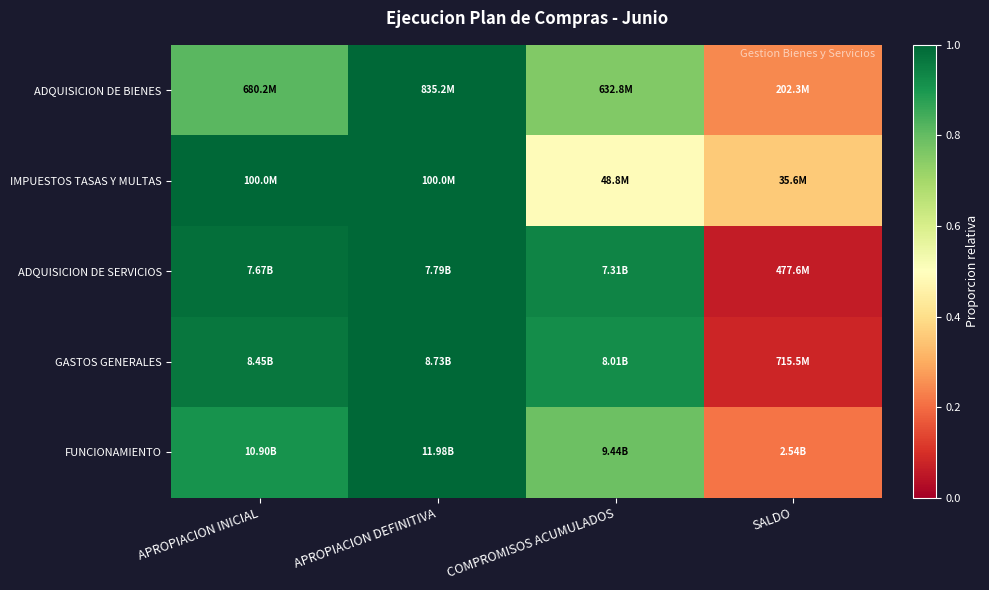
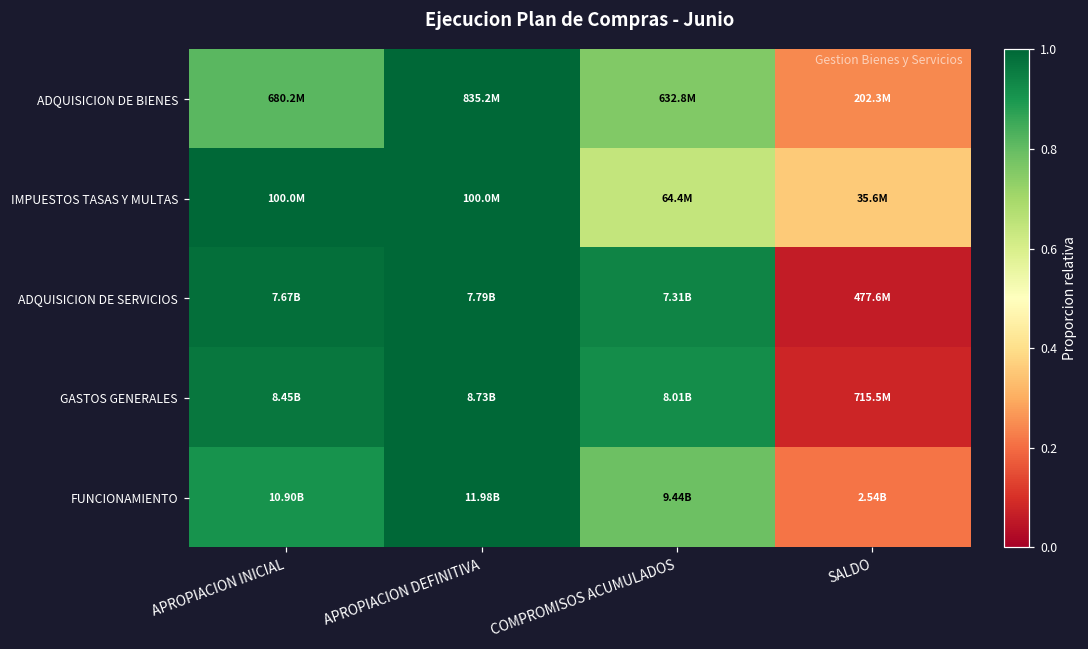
IMPUESTOS TASAS Y MULTAS, COMPROMISOS ACUMULADOS: 48.8M -> 64.4M
